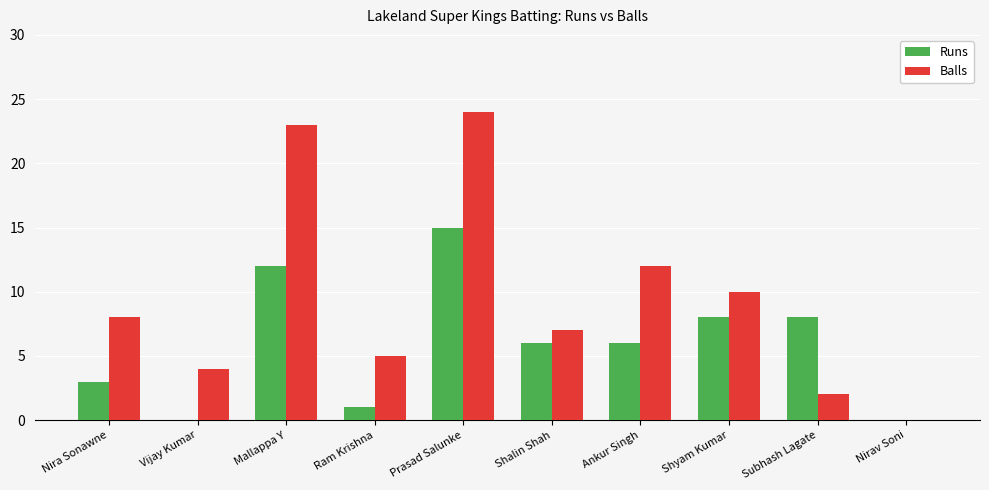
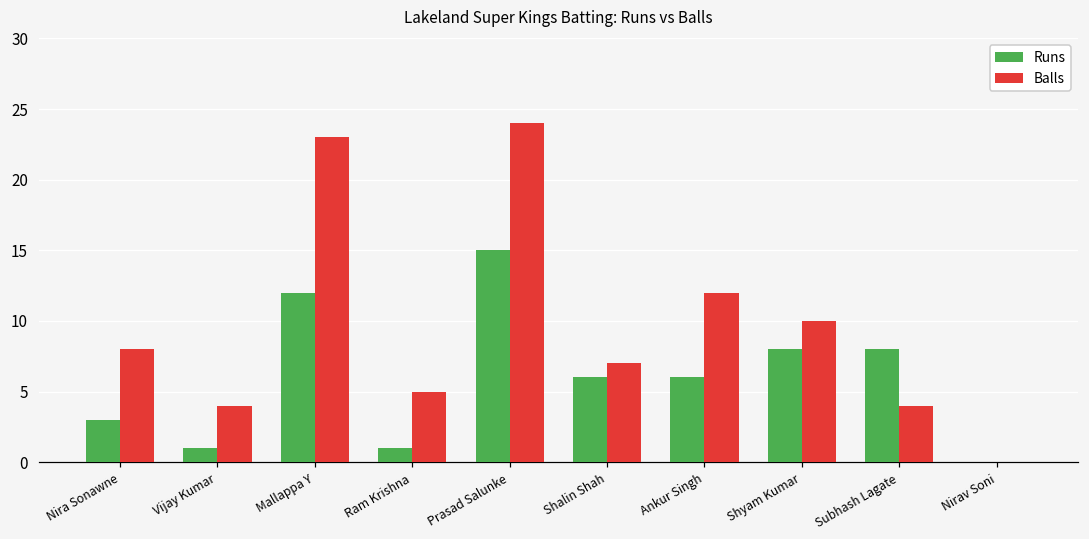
Runs, Vijay Kumar: 0 -> 1
Balls, Subhash Lagate: 2 -> 4
